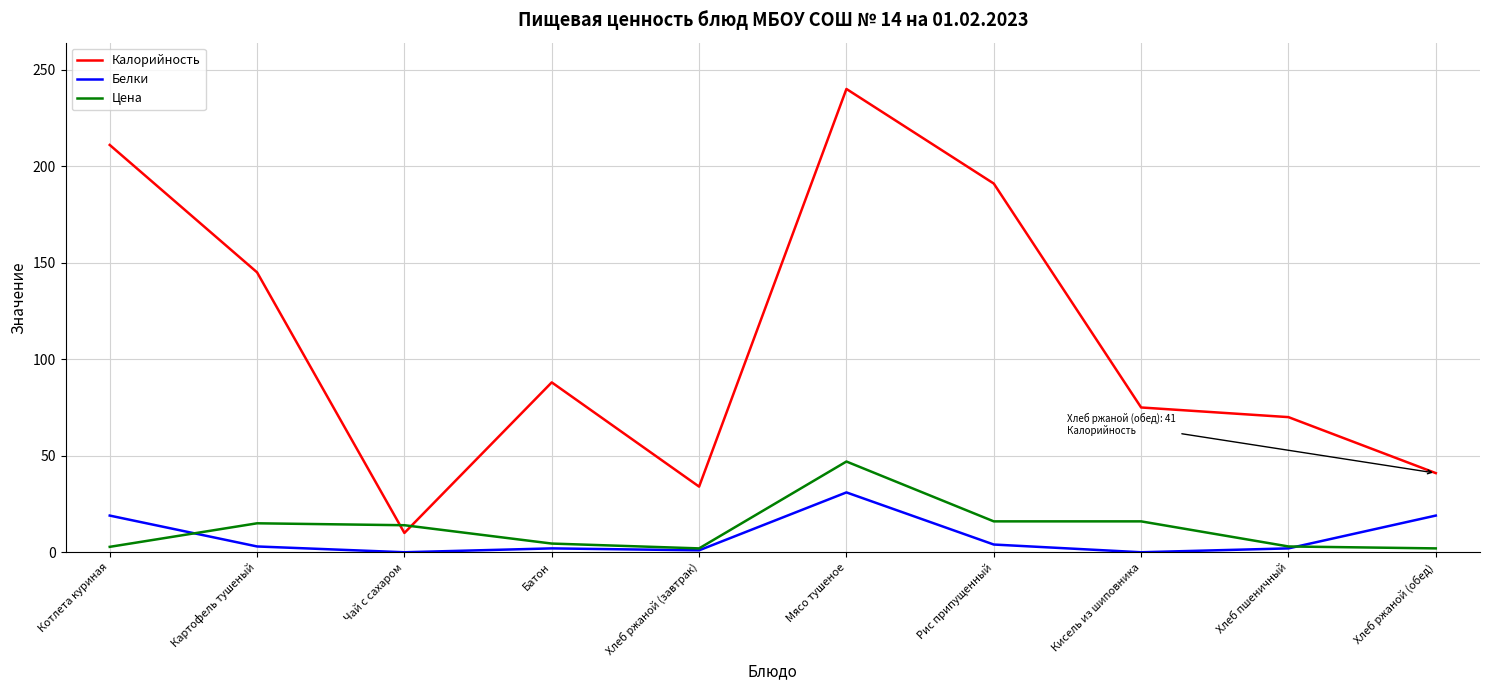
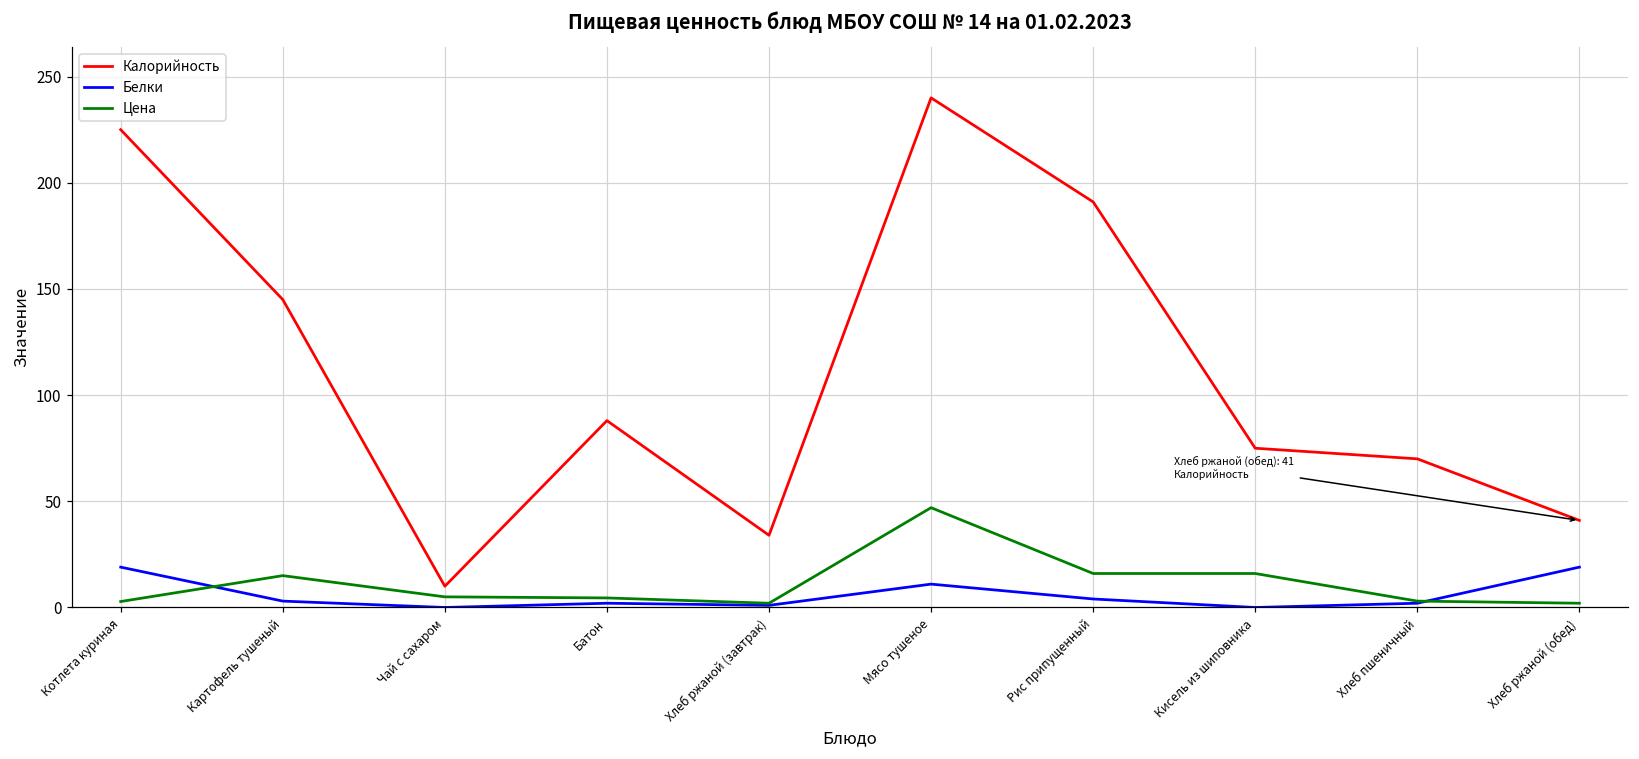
Калорийность, Котлета куриная: 211 -> 225
Цена, Чай с сахаром: 14 -> 5
Белки, Мясо тушеное: 31 -> 11
